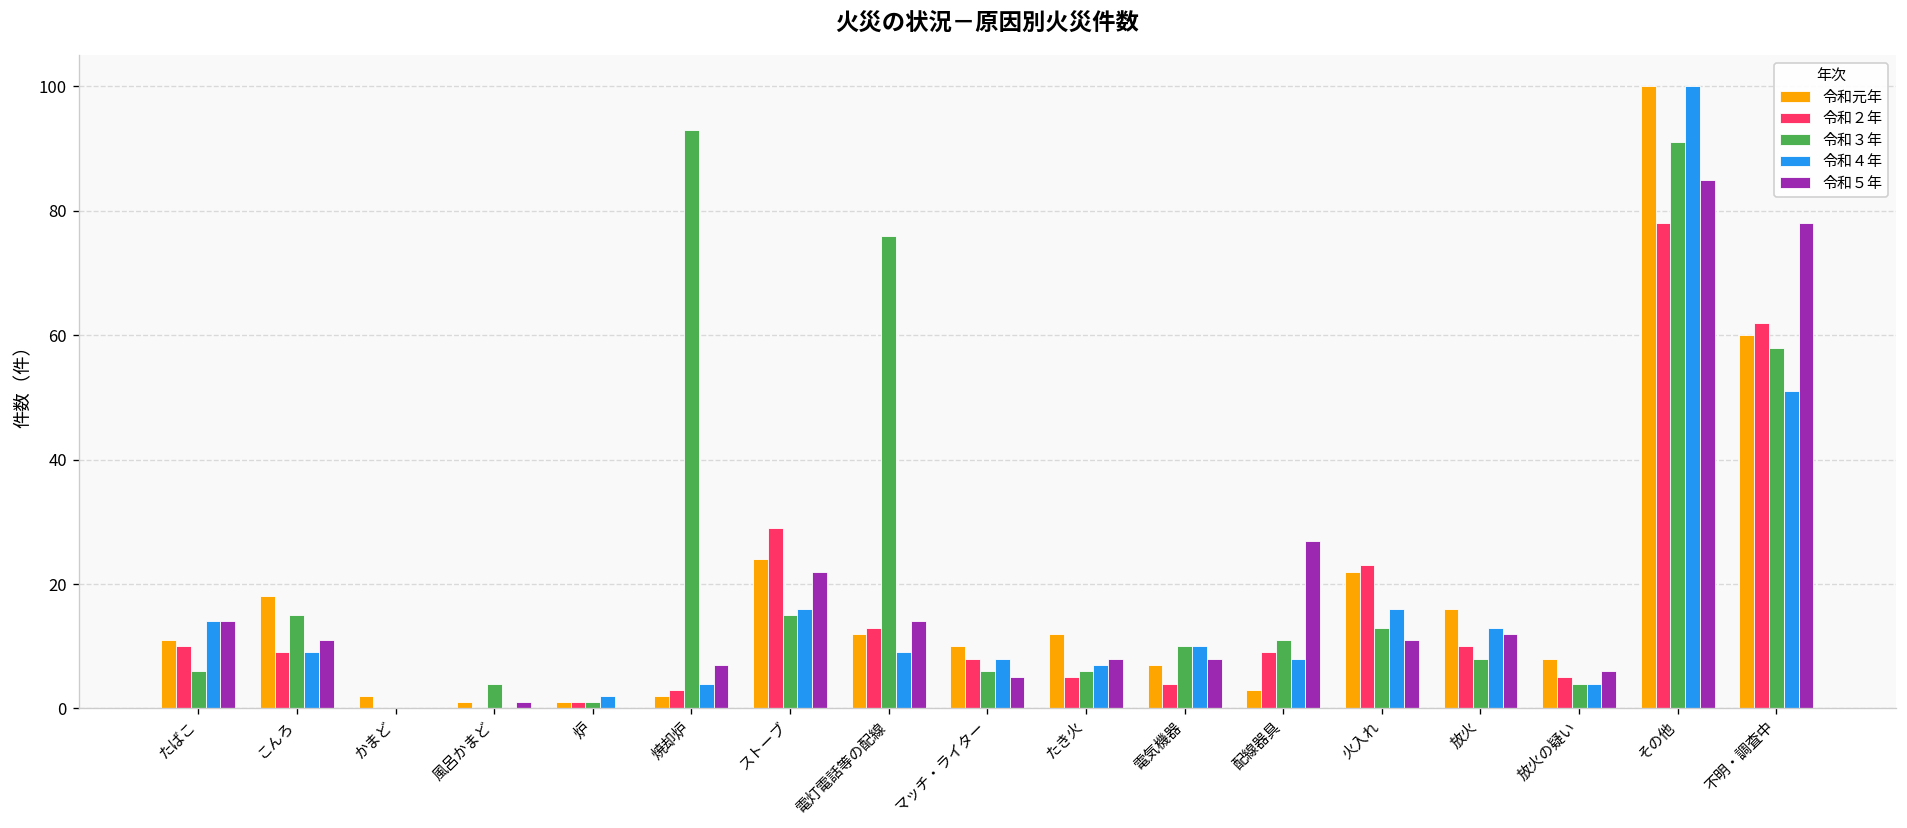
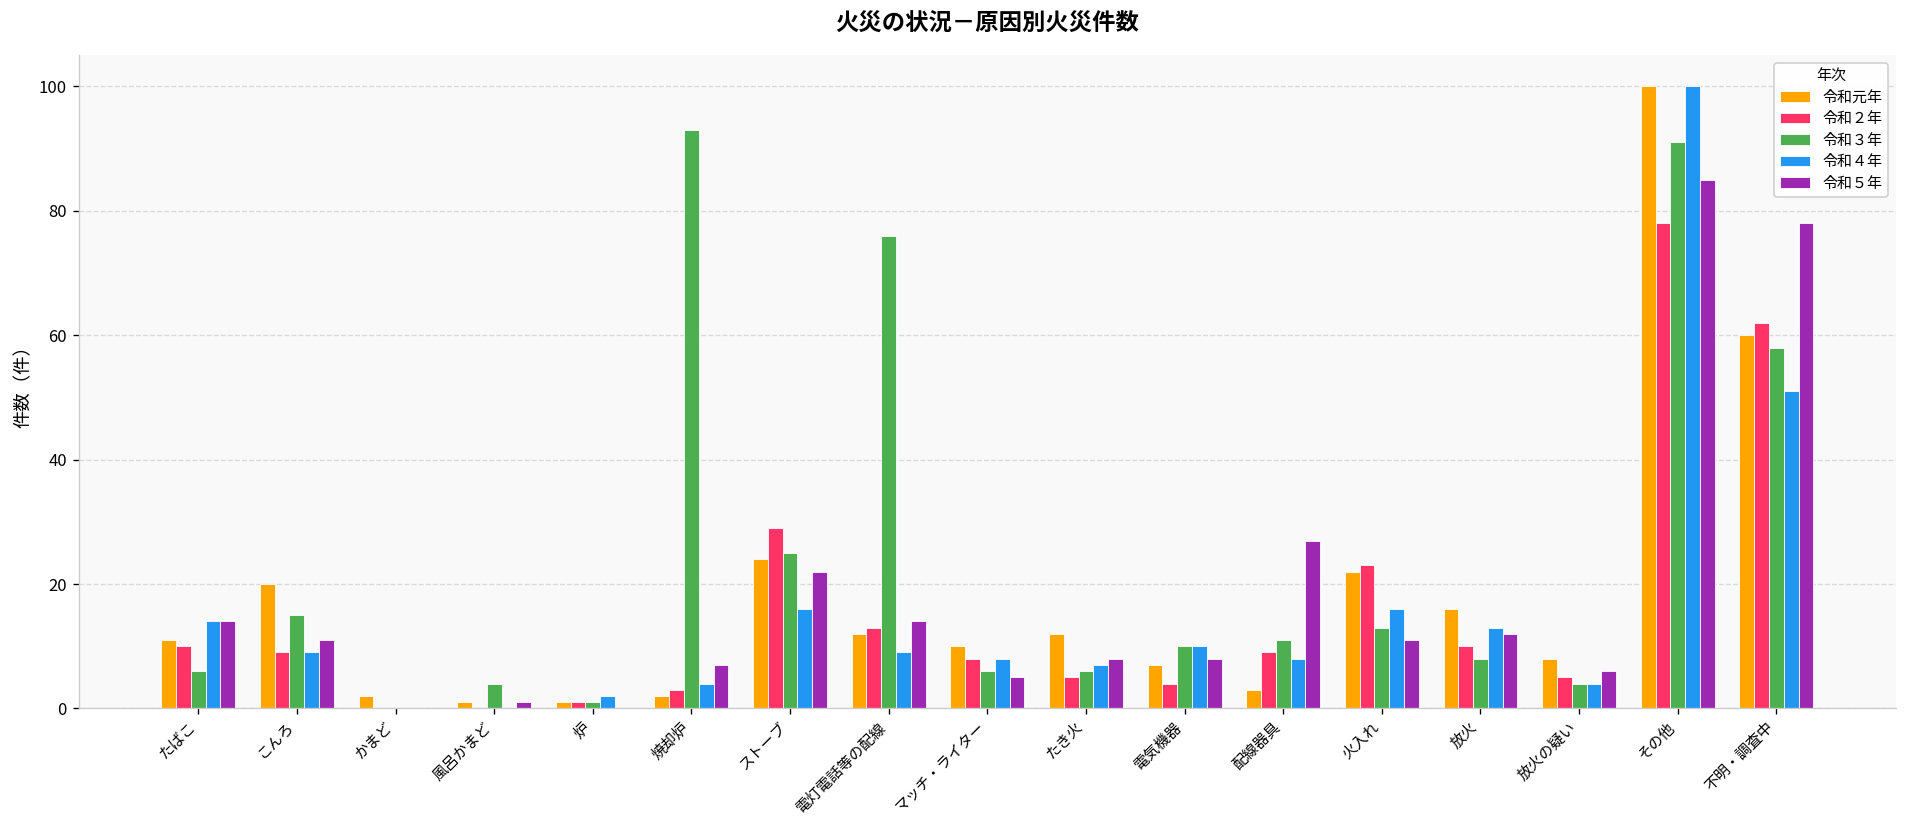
令和元年, こんろ: 18 -> 20
令和３年, ストーブ: 15 -> 25
